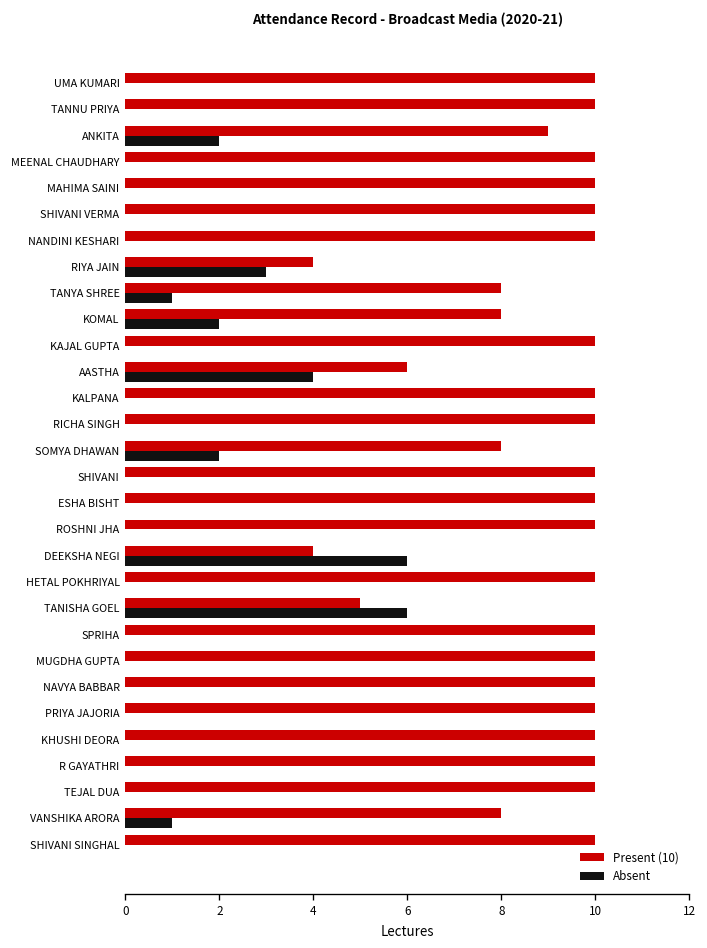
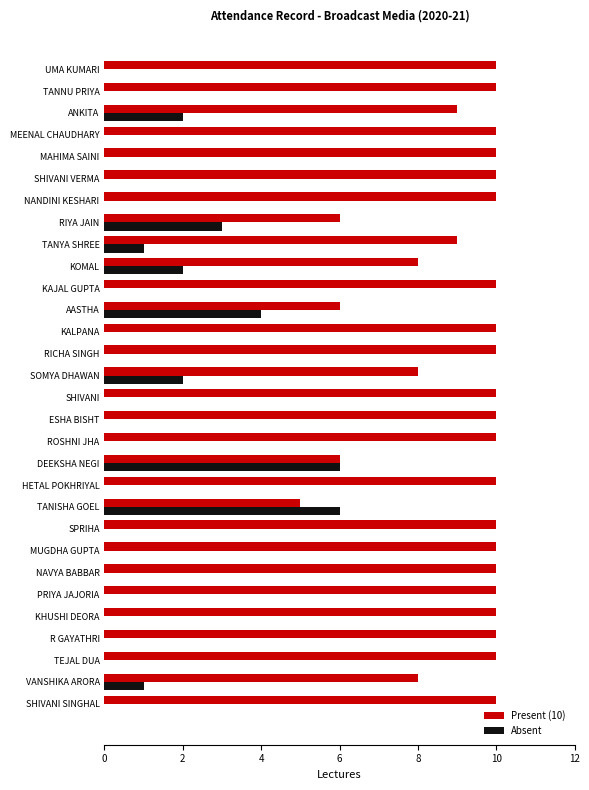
Present (10), RIYA JAIN: 4 -> 6
Present (10), TANYA SHREE: 8 -> 9
Present (10), DEEKSHA NEGI: 4 -> 6
